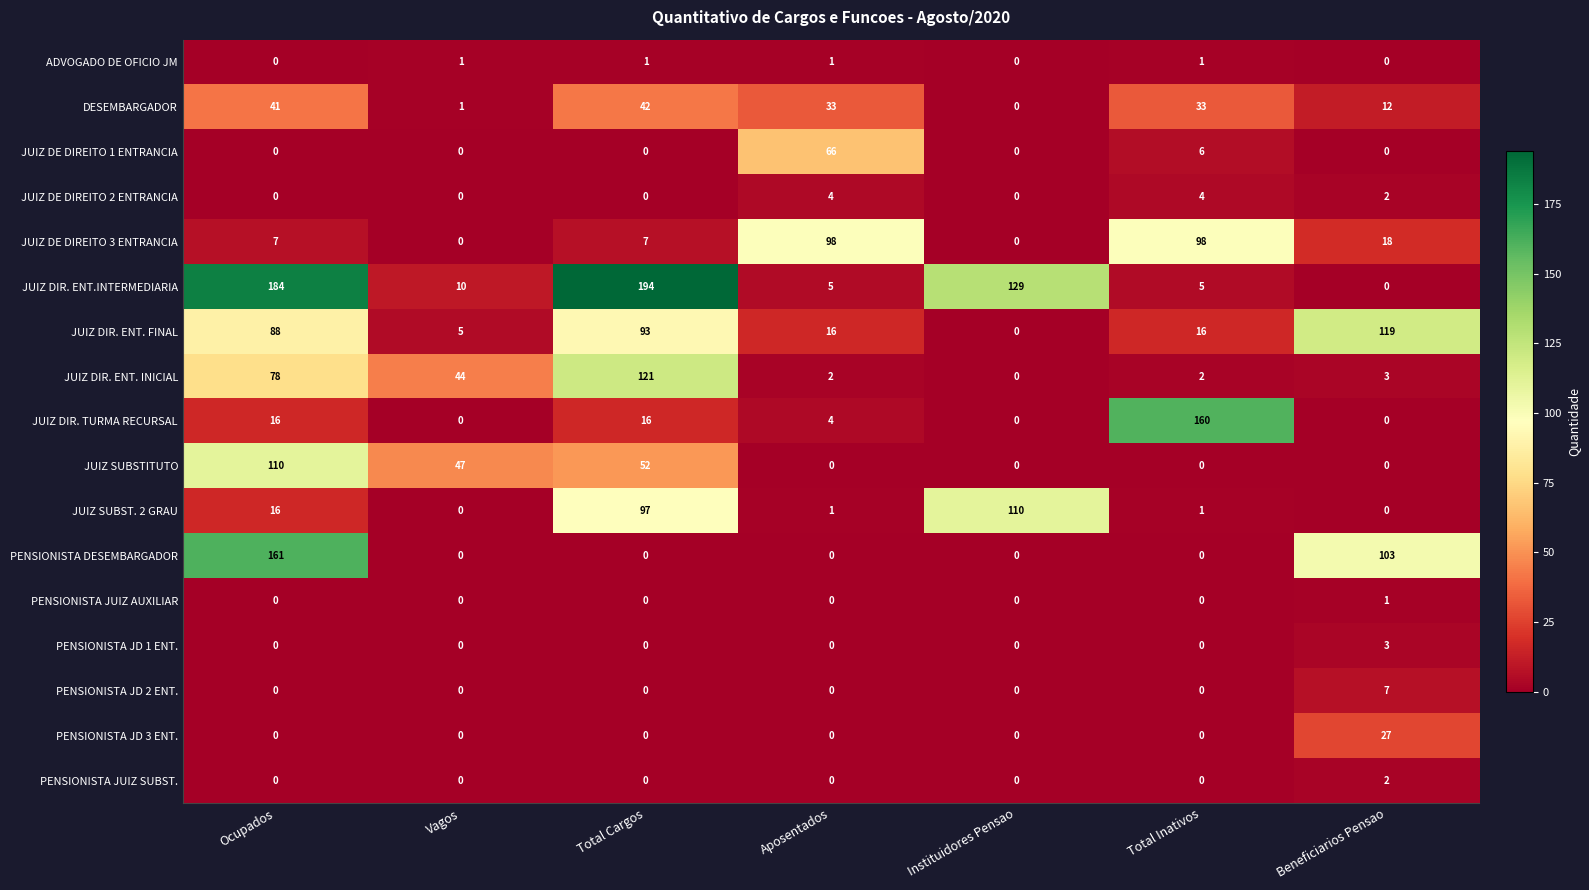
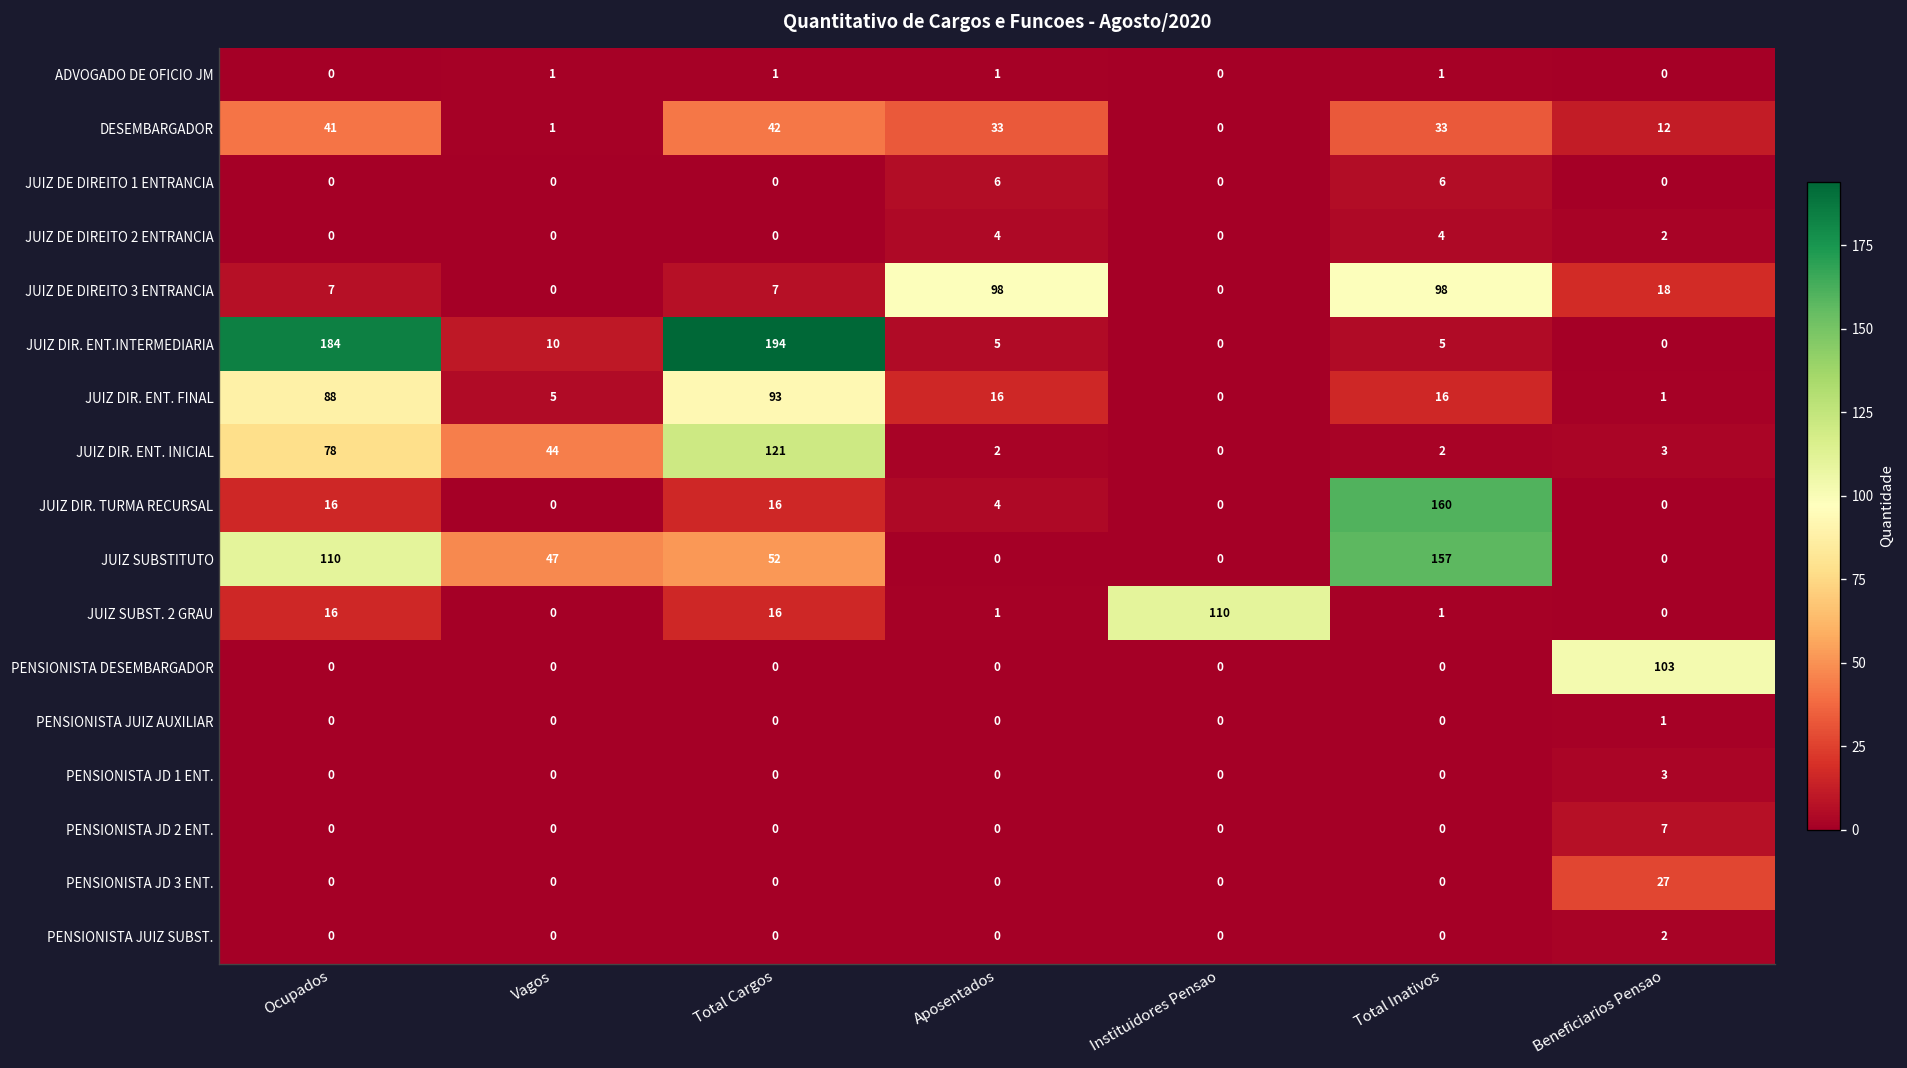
JUIZ DE DIREITO 1 ENTRANCIA, Aposentados: 66 -> 6
JUIZ DIR. ENT.INTERMEDIARIA, Instituidores Pensao: 129 -> 0
JUIZ DIR. ENT. FINAL, Beneficiarios Pensao: 119 -> 1
JUIZ SUBSTITUTO, Total Inativos: 0 -> 157
JUIZ SUBST. 2 GRAU, Total Cargos: 97 -> 16
PENSIONISTA DESEMBARGADOR, Ocupados: 161 -> 0
